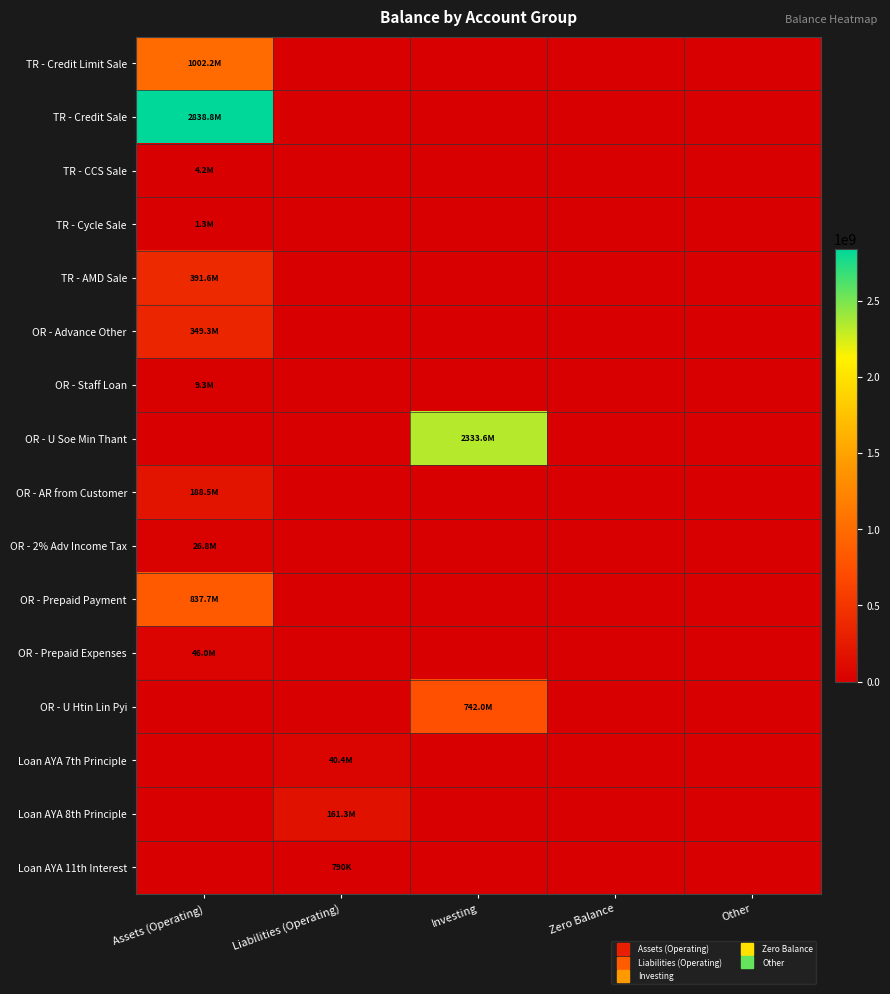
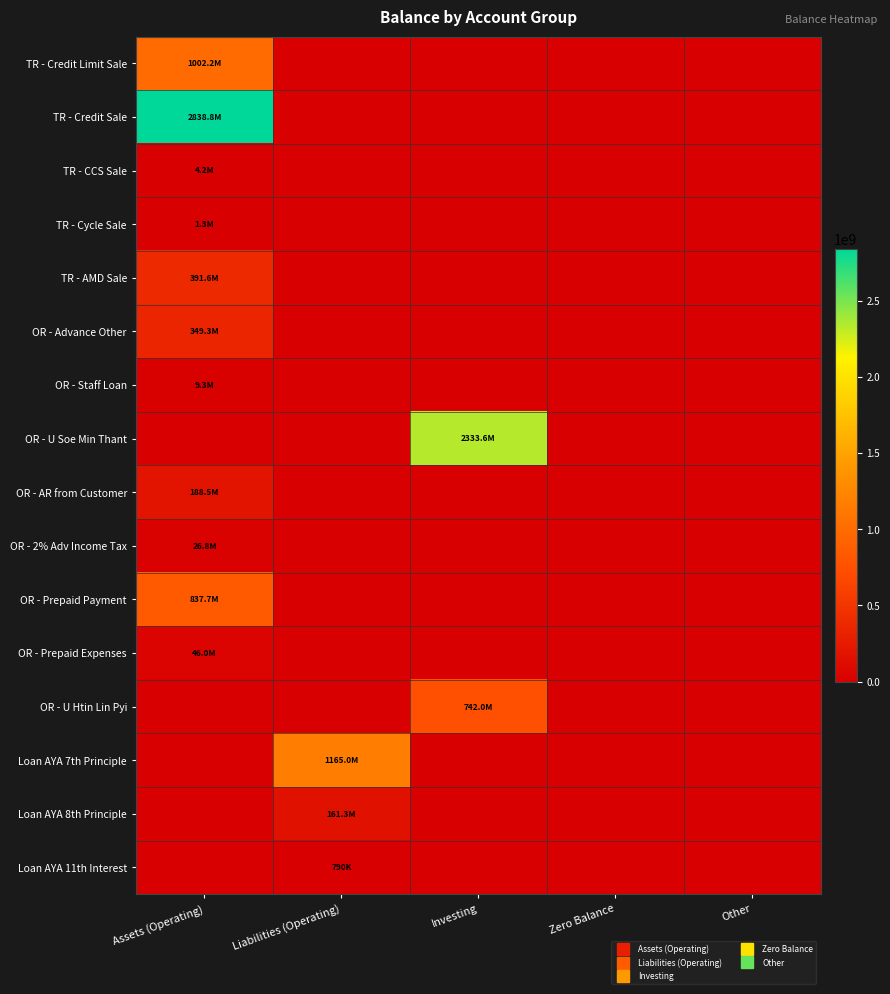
Loan AYA 7th Principle, Liabilities (Operating): 40.4M -> 1165.0M
